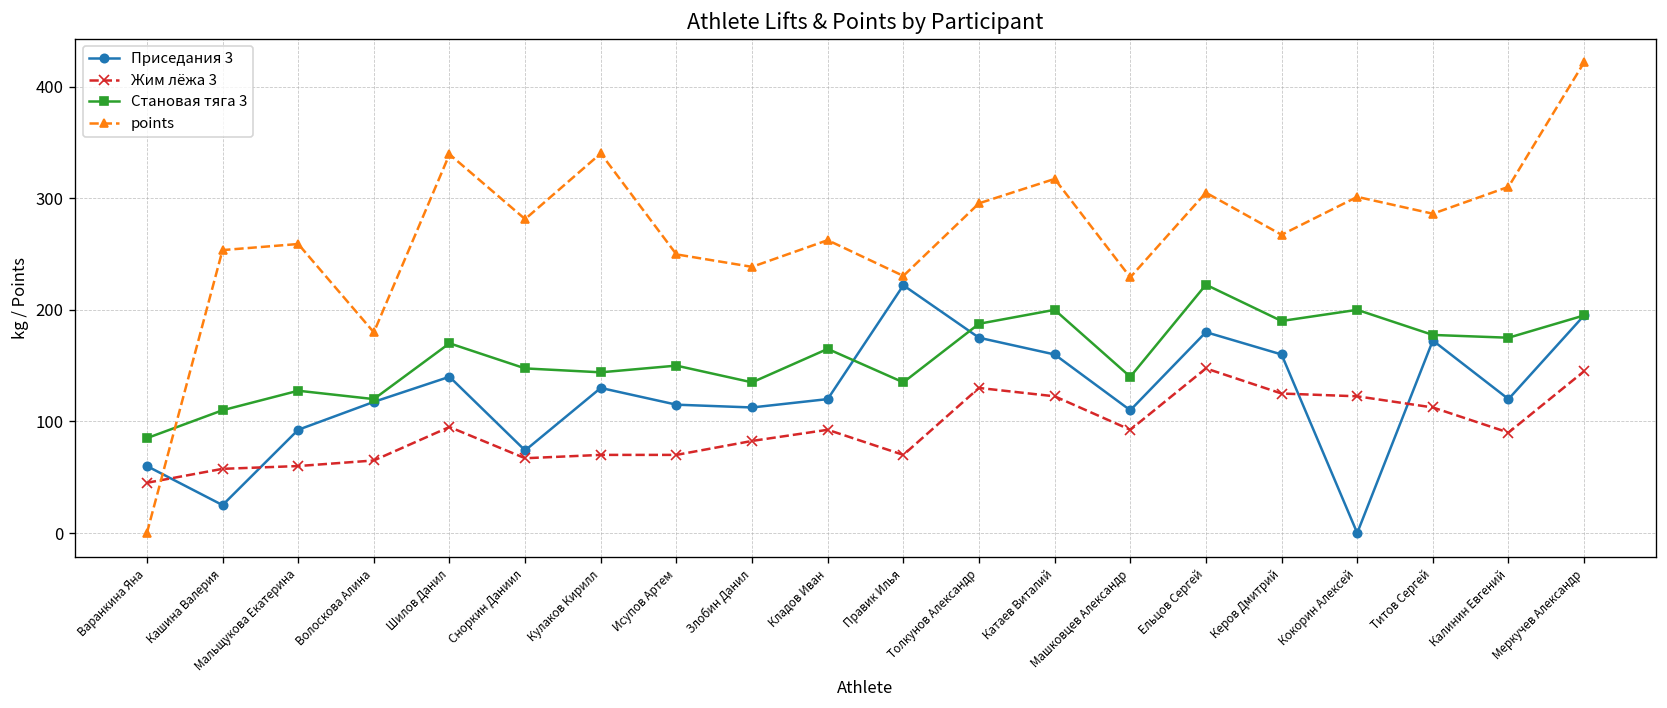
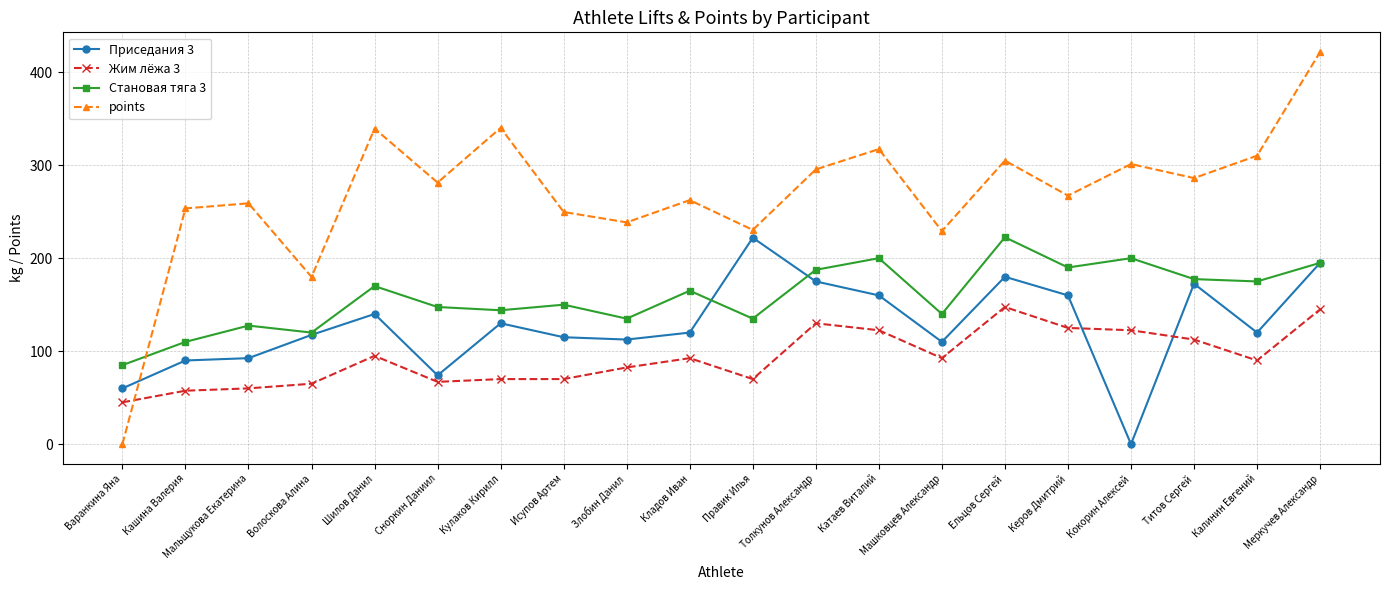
Приседания 3, Кашина Валерия: 30 -> 90
